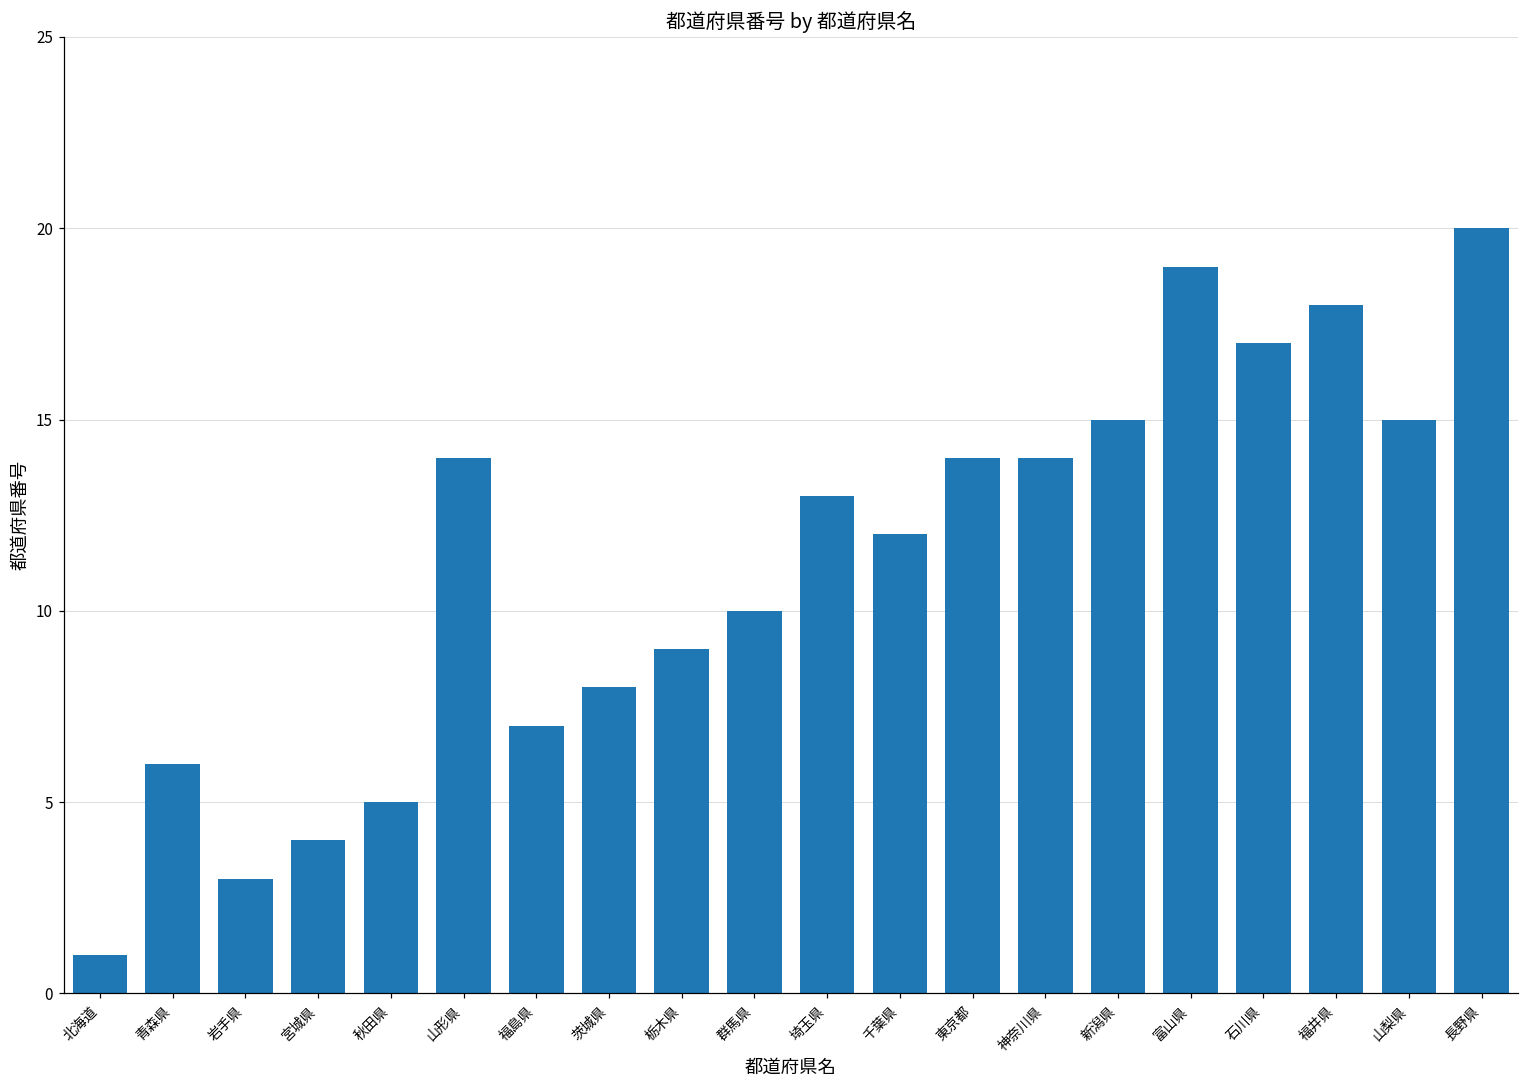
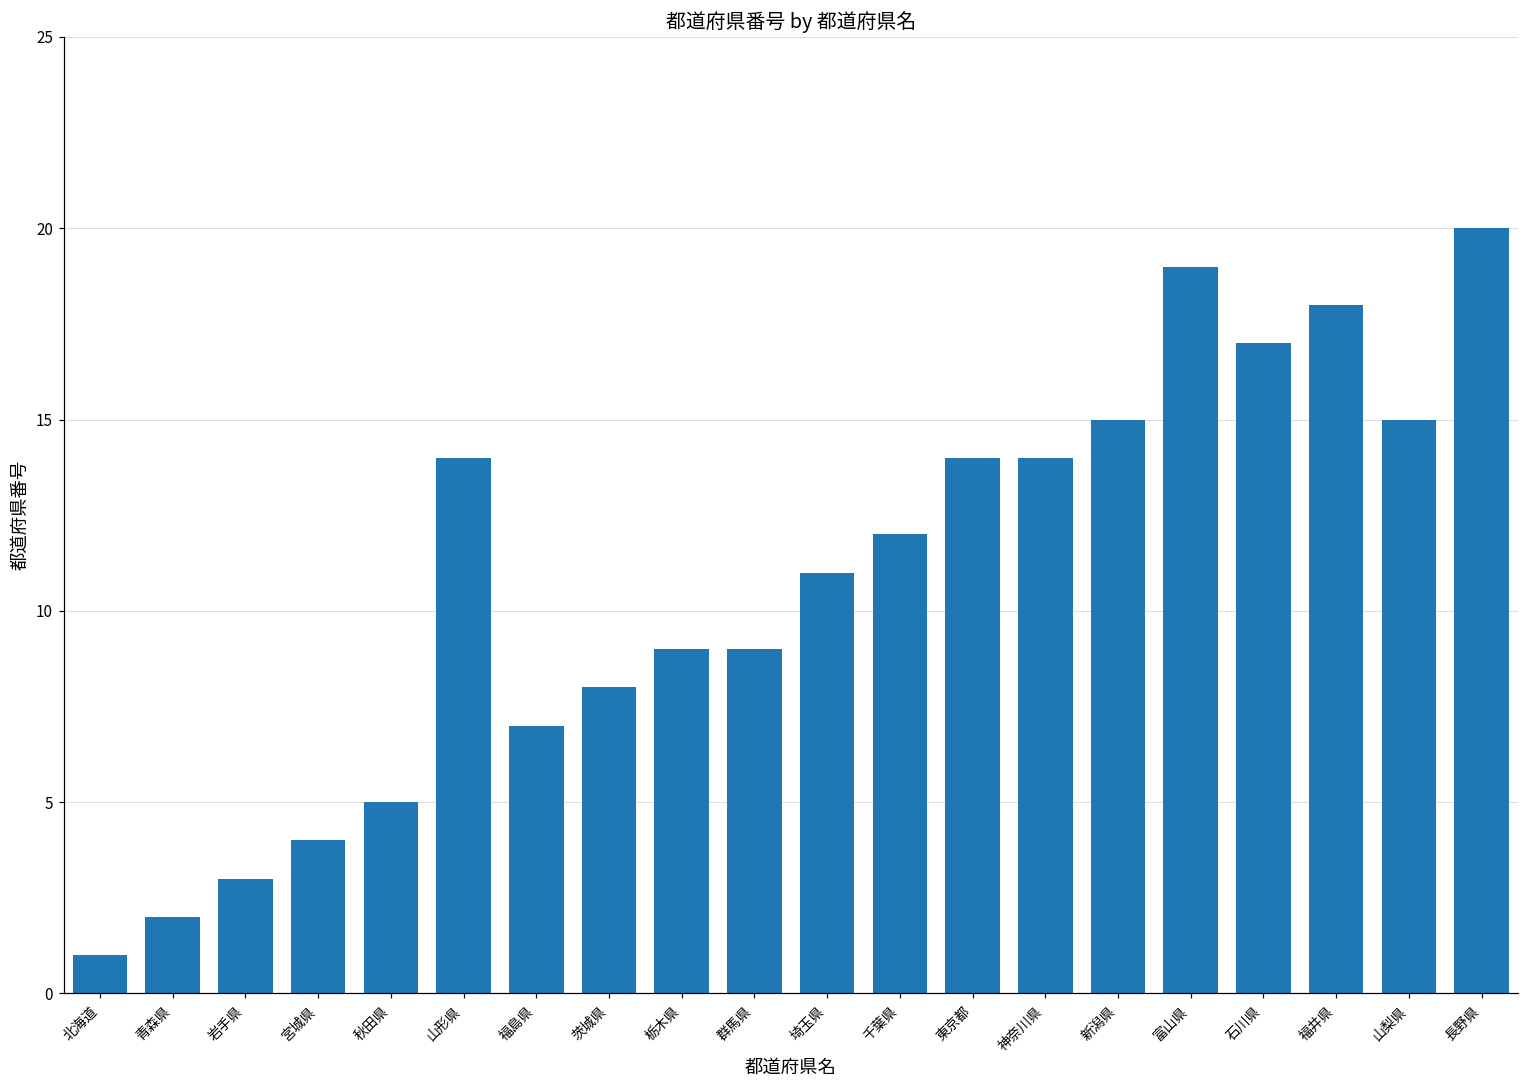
青森県: 6 -> 2
群馬県: 10 -> 9
埼玉県: 13 -> 11
